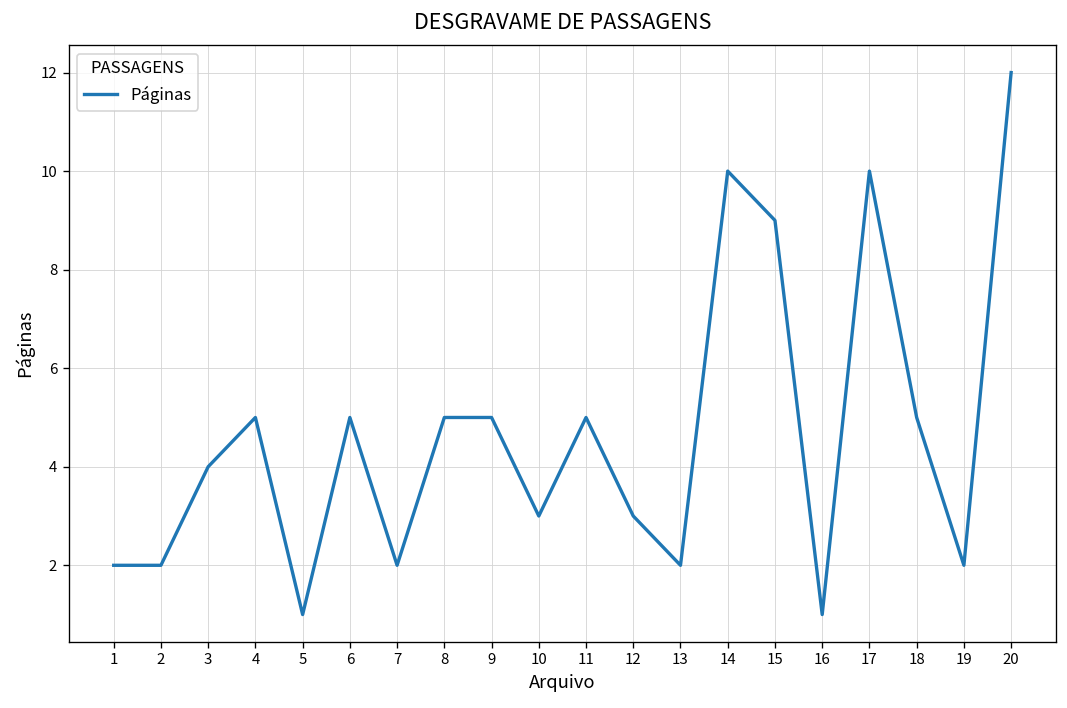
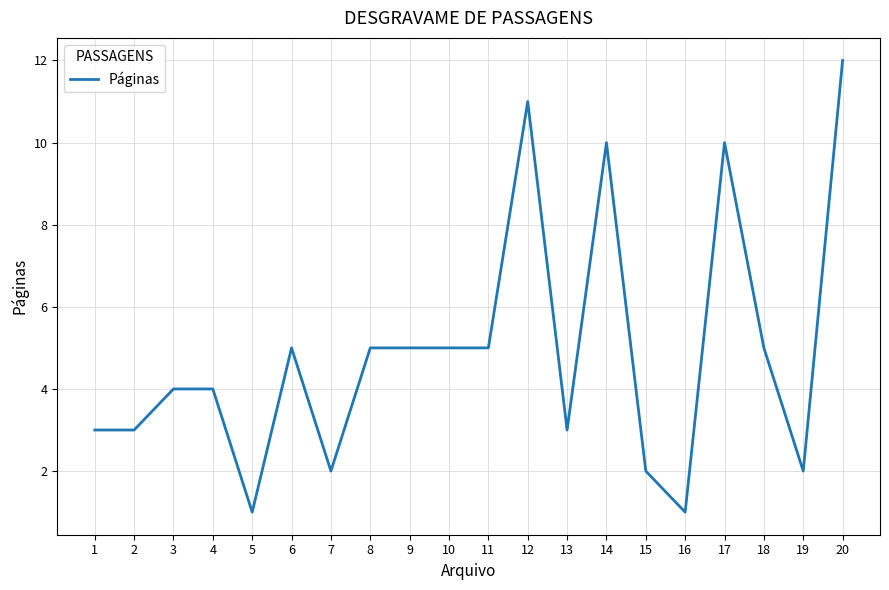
1: 2 -> 3
2: 2 -> 3
4: 5 -> 4
10: 3 -> 5
12: 3 -> 11
13: 2 -> 3
15: 9 -> 2
